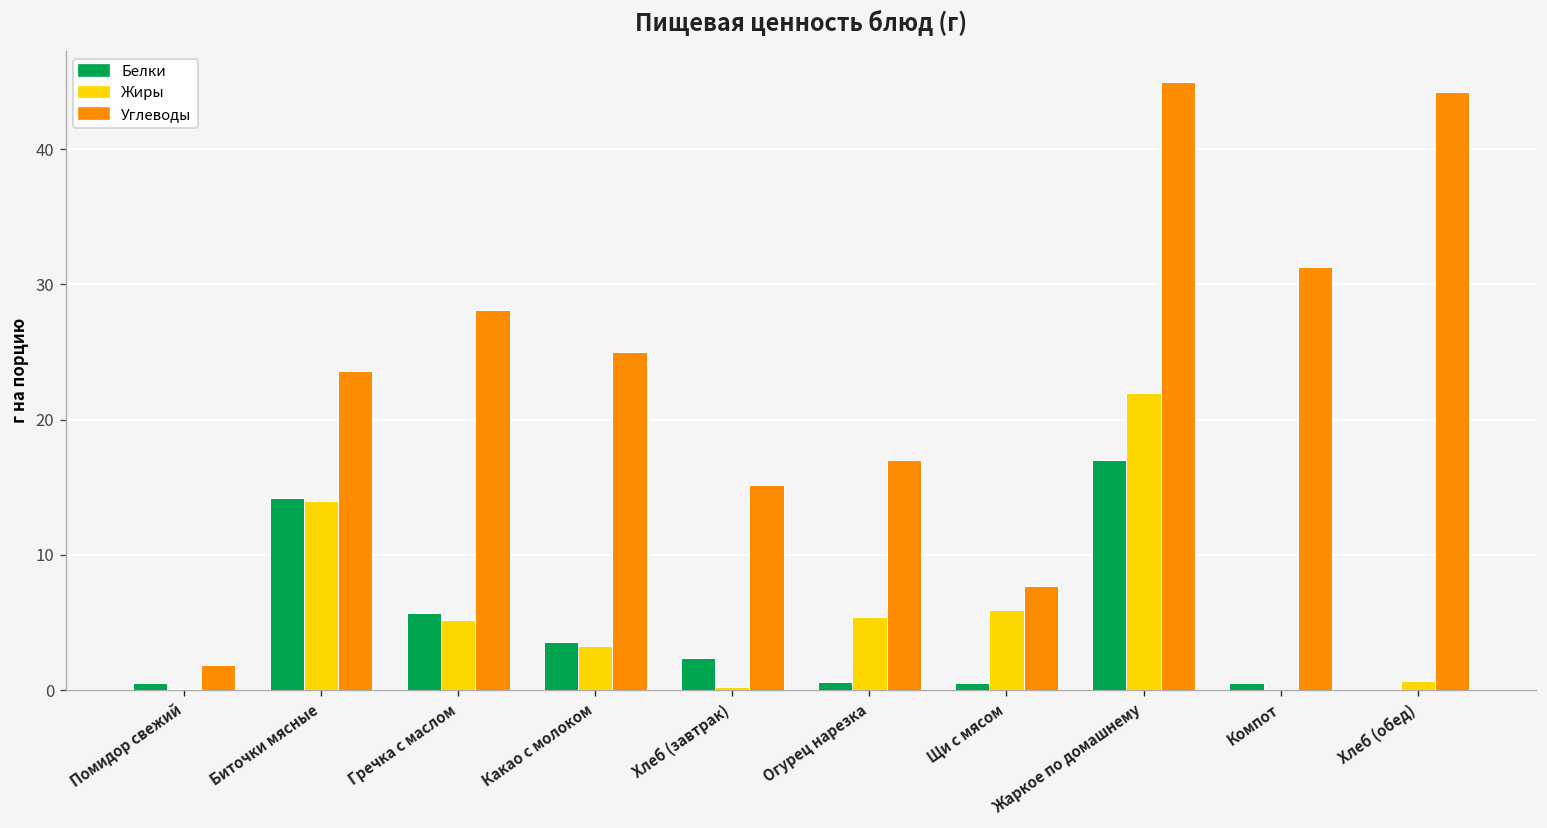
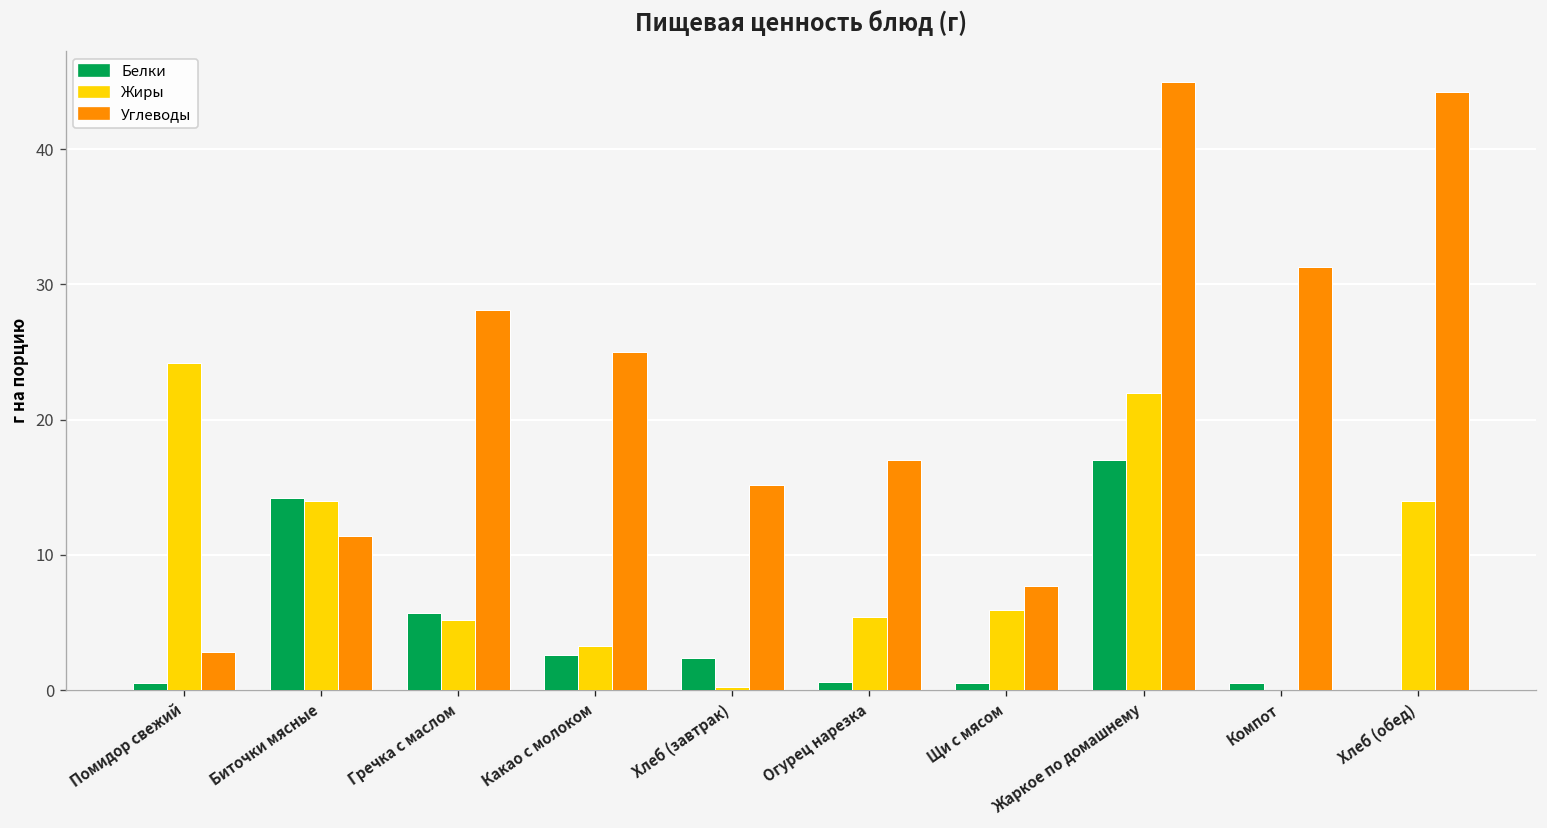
Жиры, Помидор свежий: 0.1 -> 24.2
Углеводы, Помидор свежий: 1.9 -> 2.8
Углеводы, Биточки мясные: 23.6 -> 11.4
Белки, Какао с молоком: 3.6 -> 2.6
Жиры, Хлеб (обед): 0.7 -> 14.0
